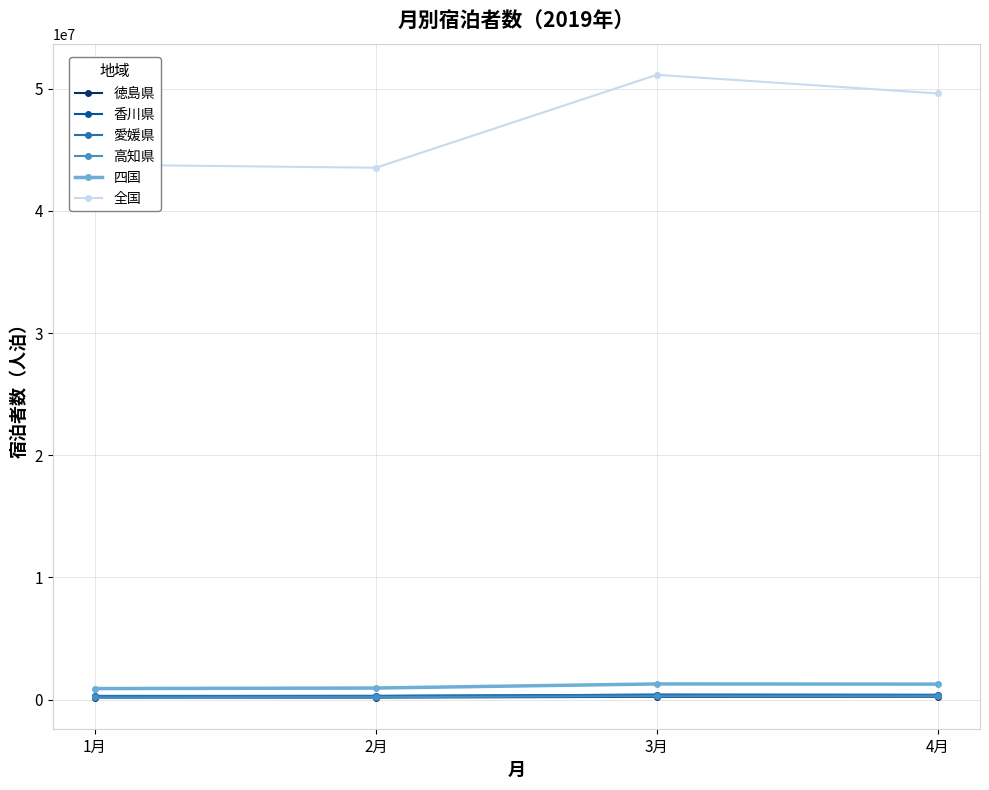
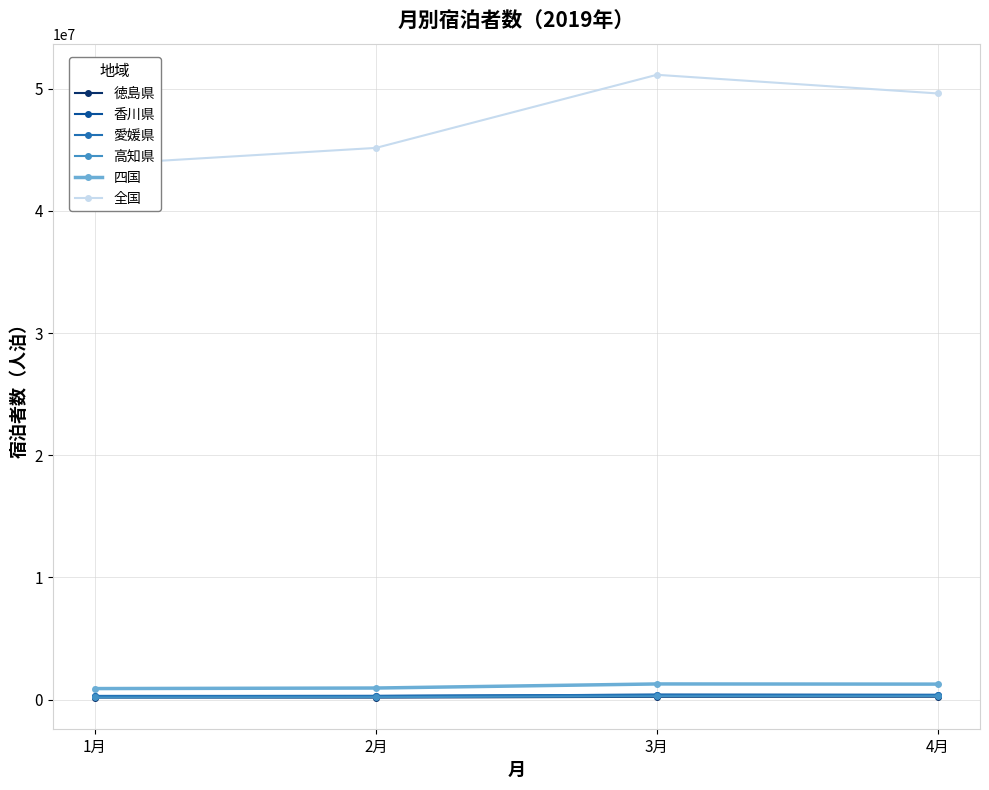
全国, 2月: 43500000 -> 45200000
